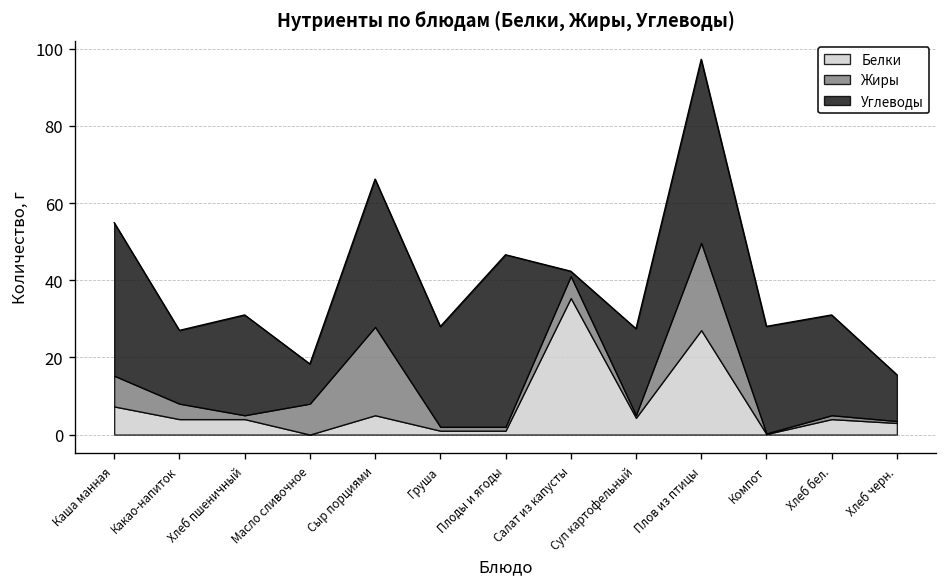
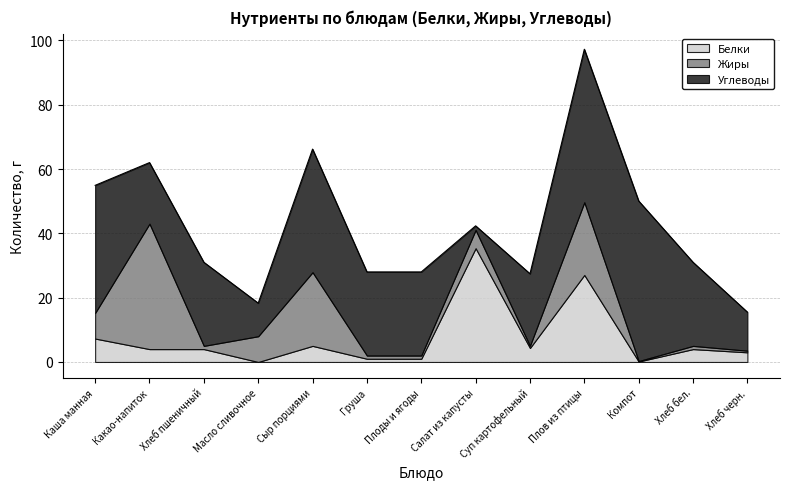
Жиры, Какао-напиток: 4 -> 39
Углеводы, Плоды и ягоды: 45 -> 26
Углеводы, Компот: 28 -> 50
